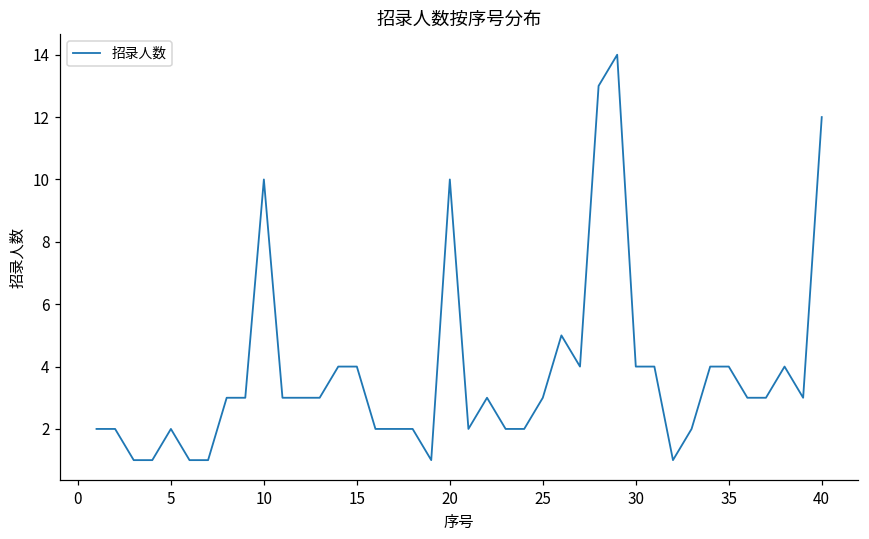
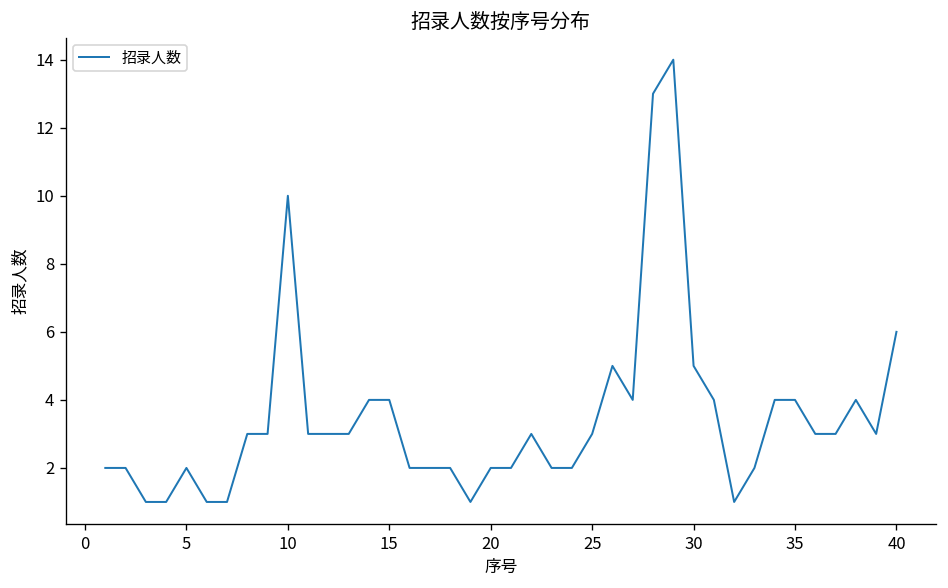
20: 10 -> 2
30: 4 -> 5
40: 12 -> 6
